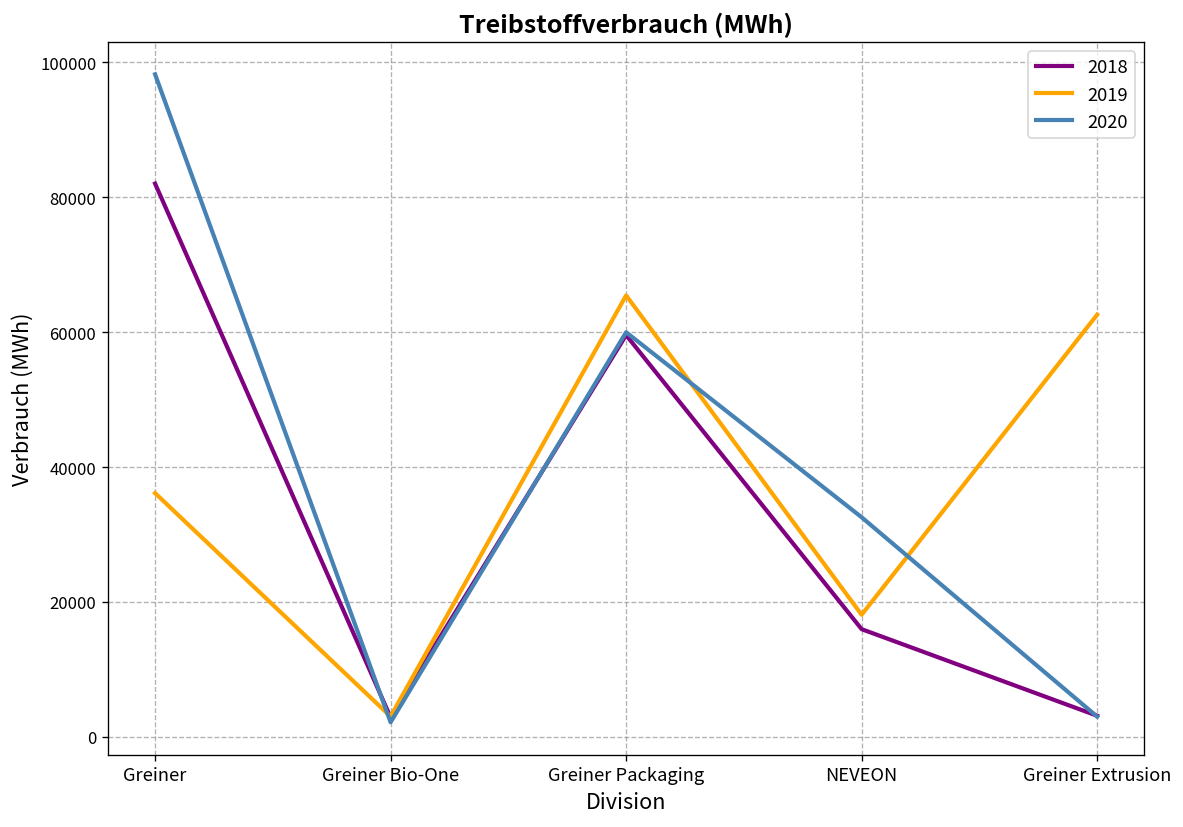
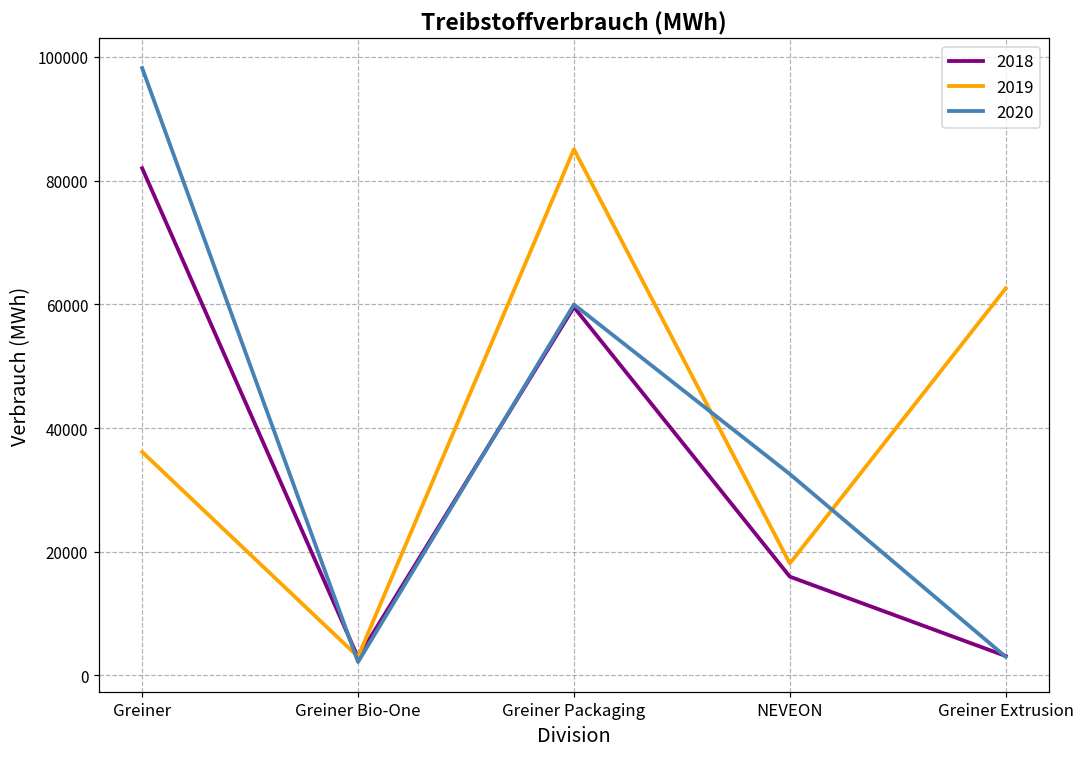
2019, Greiner Packaging: 65000 -> 85000
